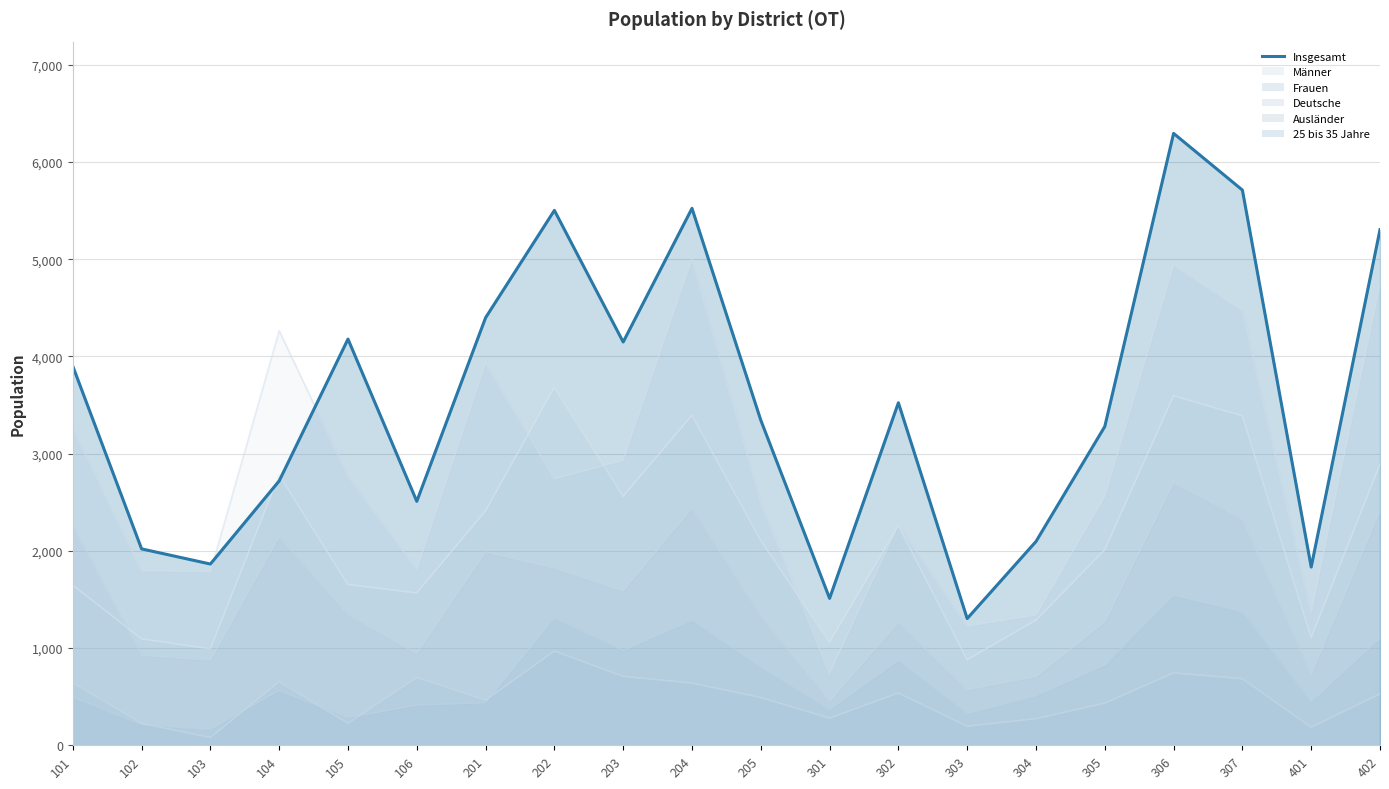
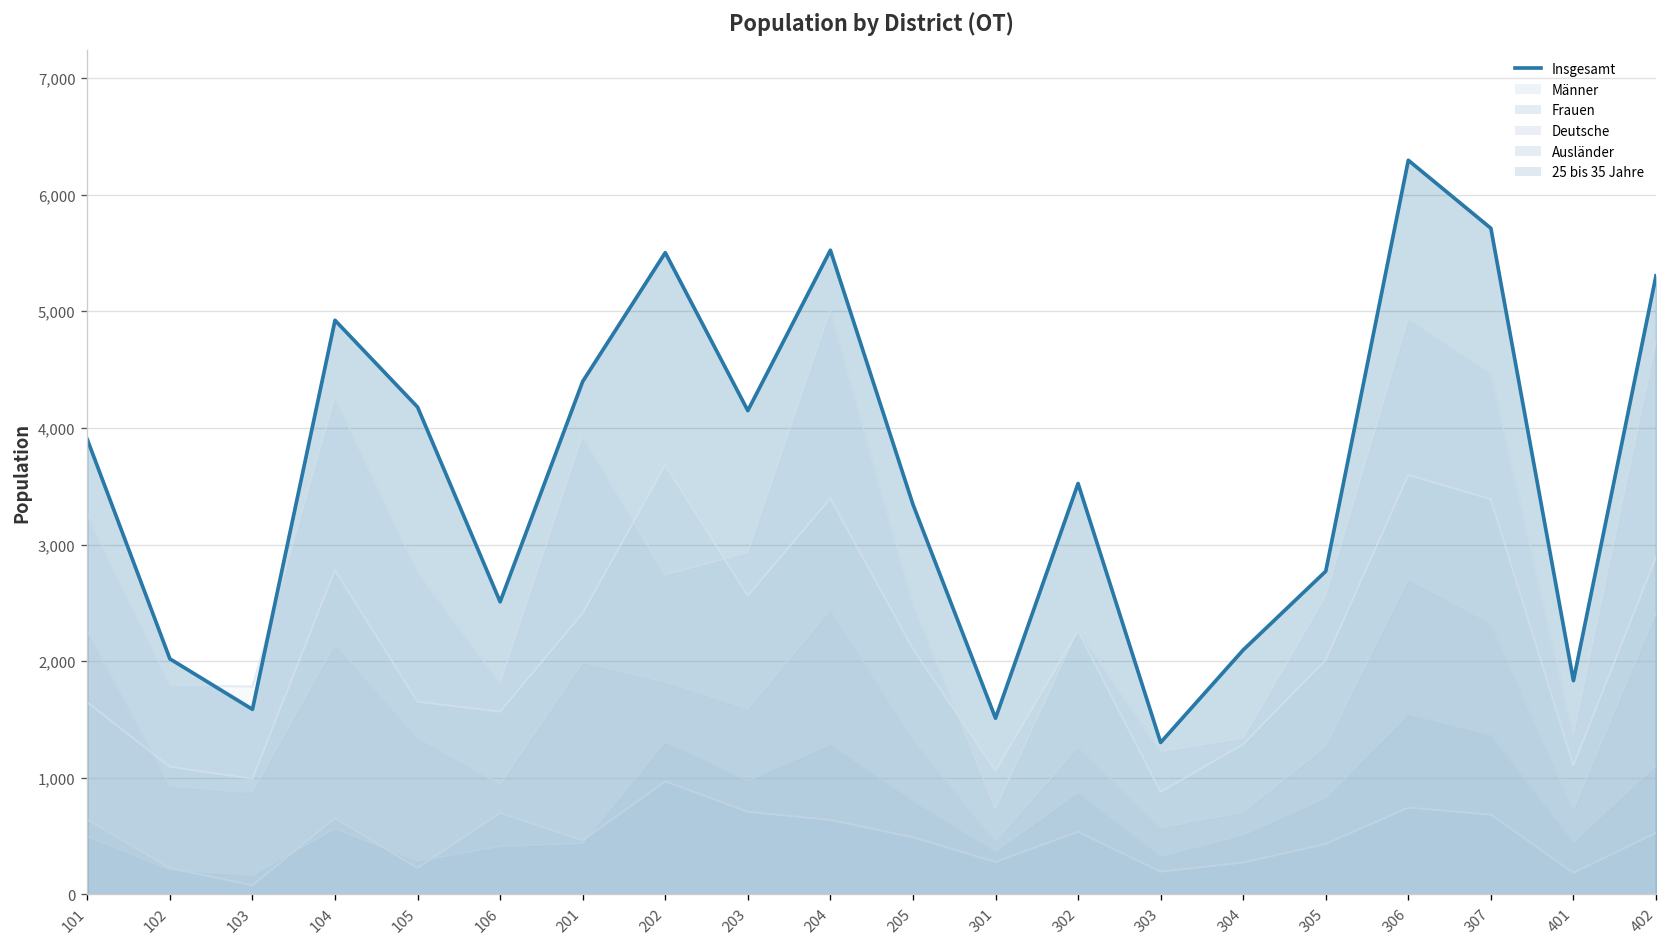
Insgesamt, 103: 1,900 -> 1,600
Insgesamt, 104: 2,700 -> 4,900
Insgesamt, 305: 3,300 -> 2,800
